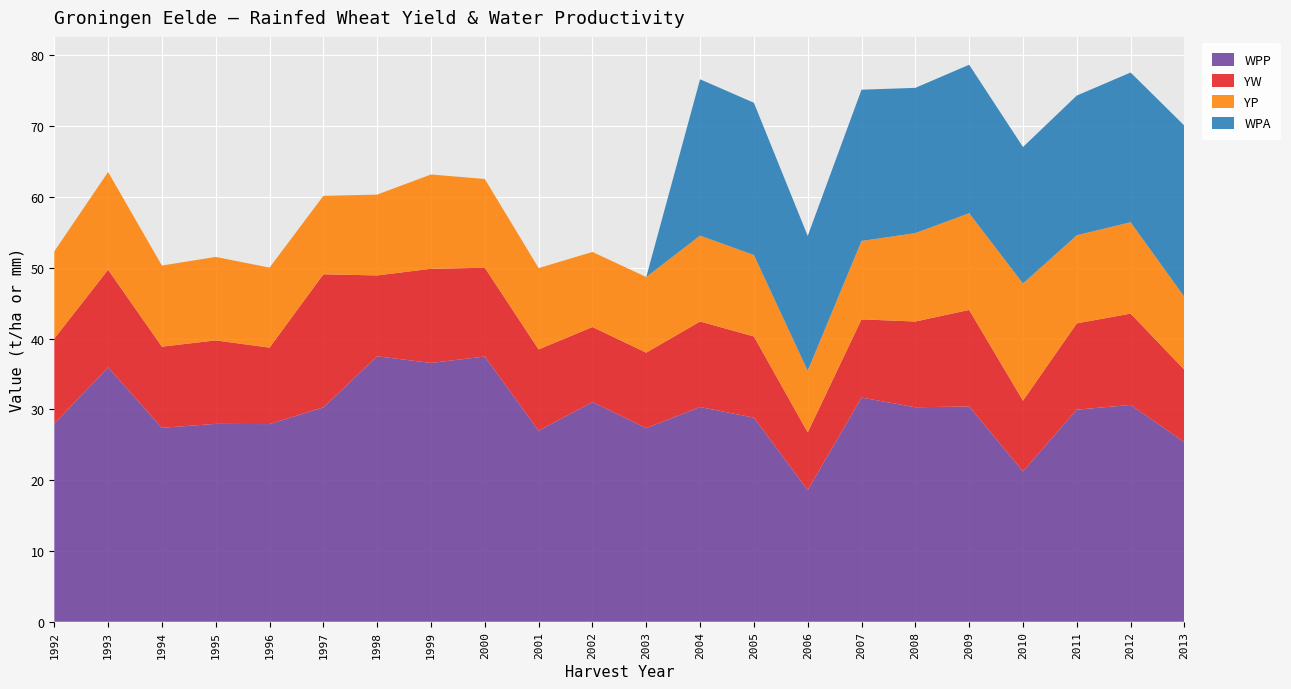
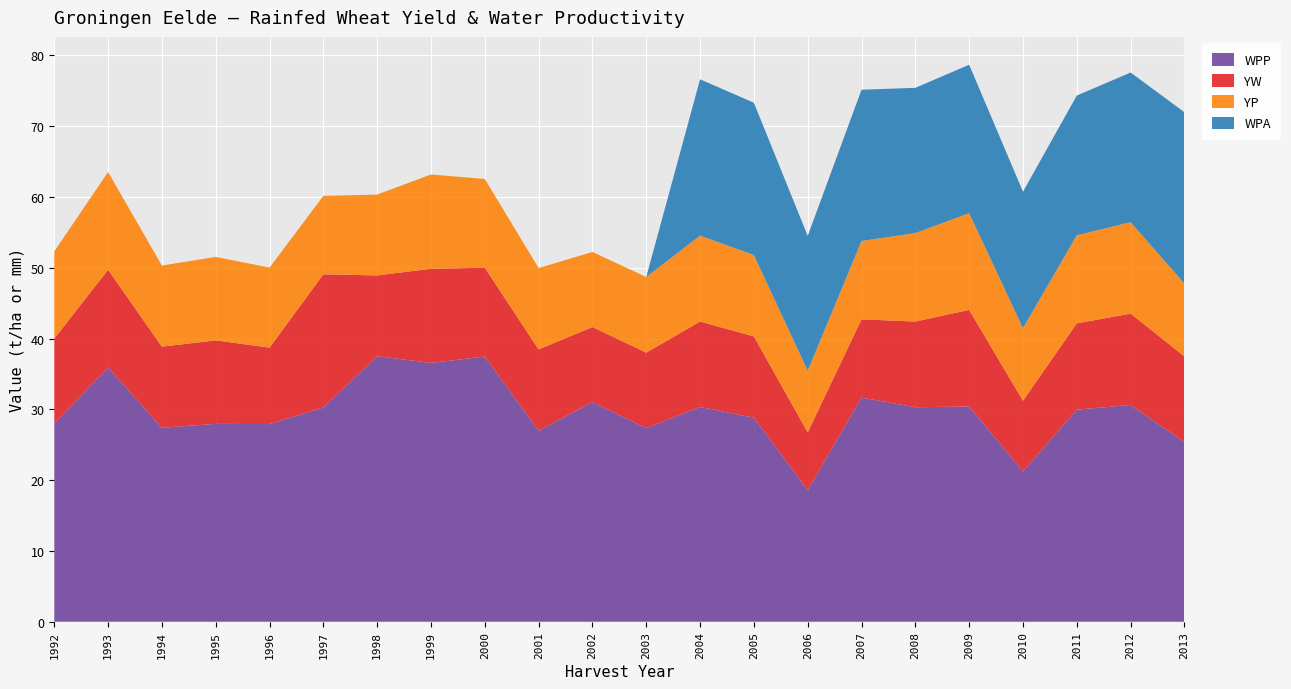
YP, 2010: 17 -> 10
YW, 2013: 10 -> 12
